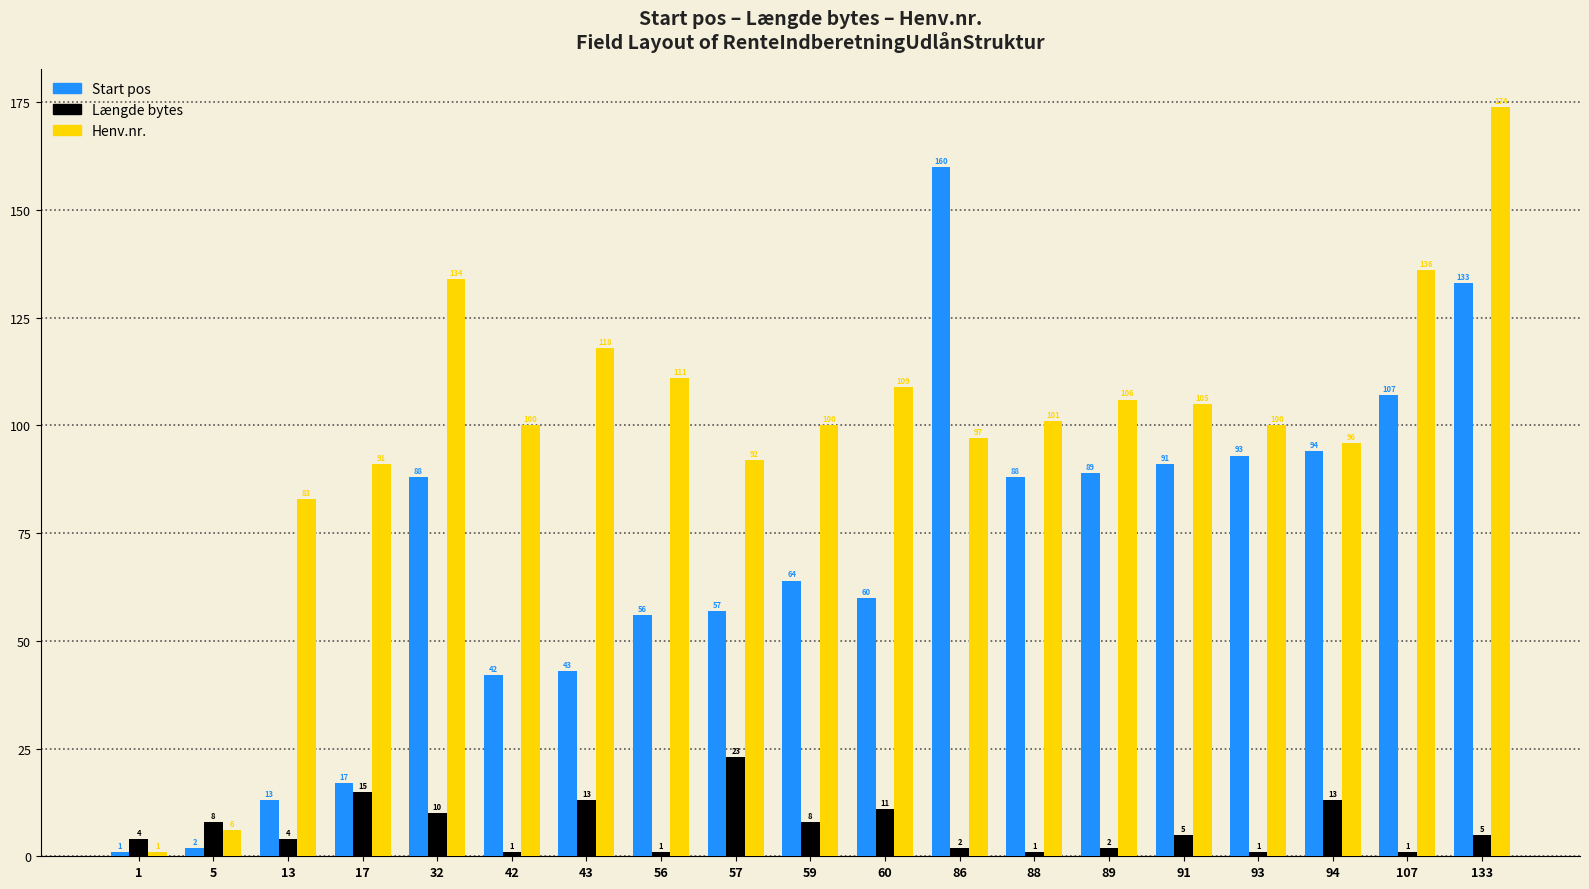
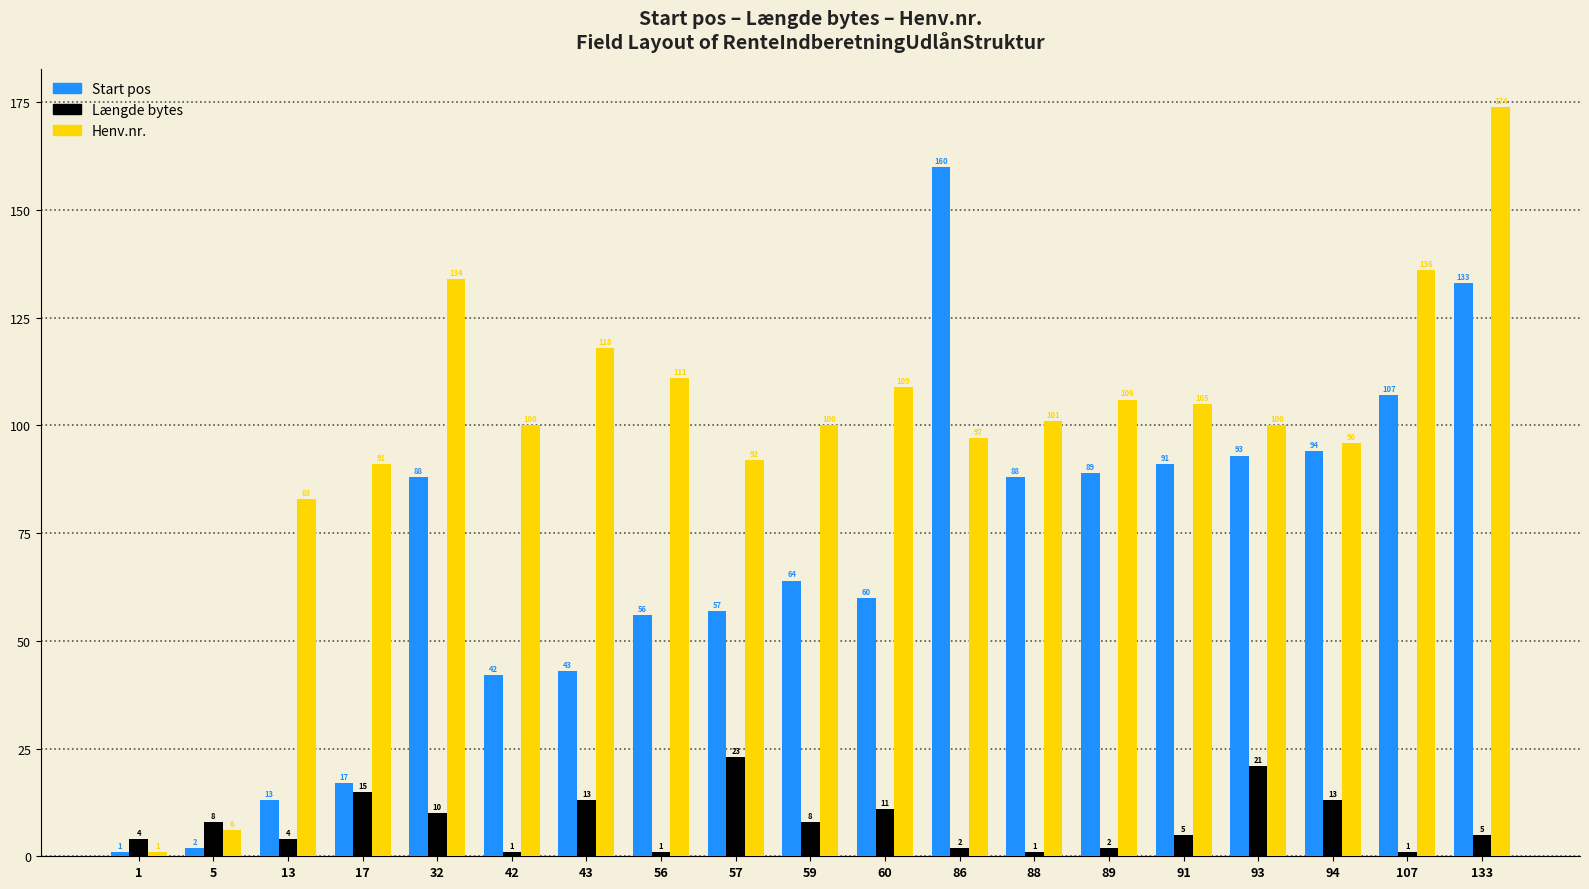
Længde bytes, 93: 1 -> 21
